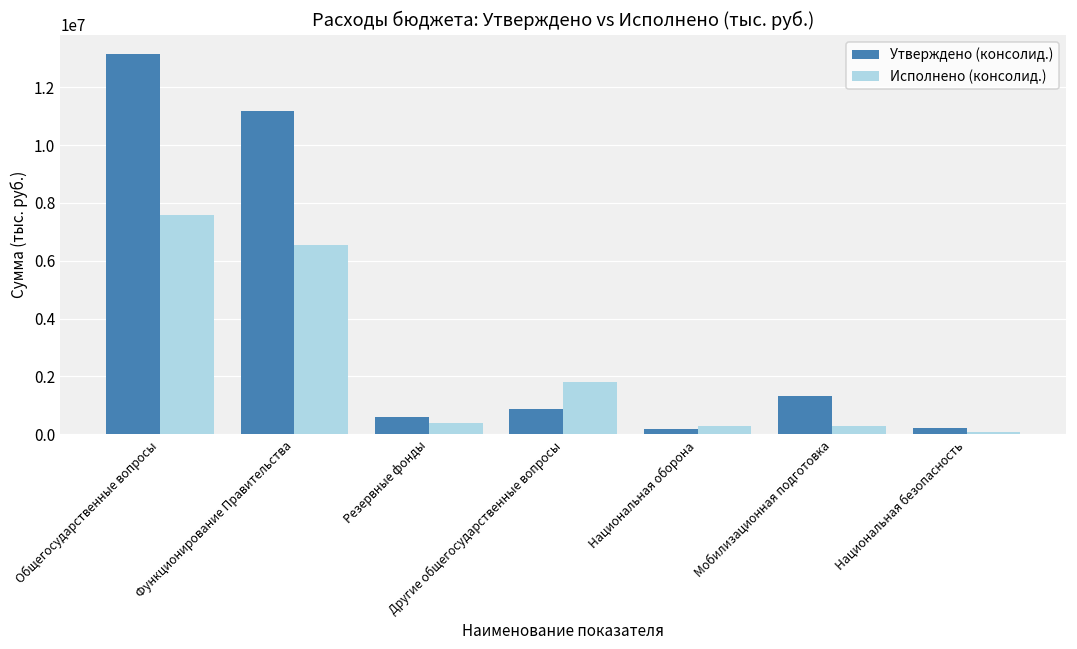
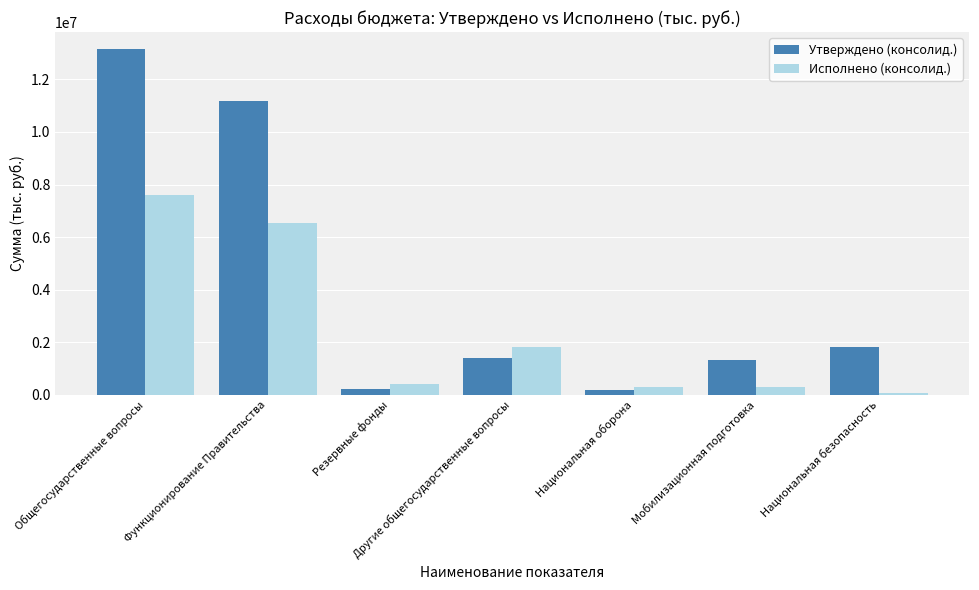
Утверждено (консолид.), Резервные фонды: 600000 -> 200000
Утверждено (консолид.), Другие общегосударственные вопросы: 900000 -> 1400000
Утверждено (консолид.), Национальная безопасность: 200000 -> 1800000
